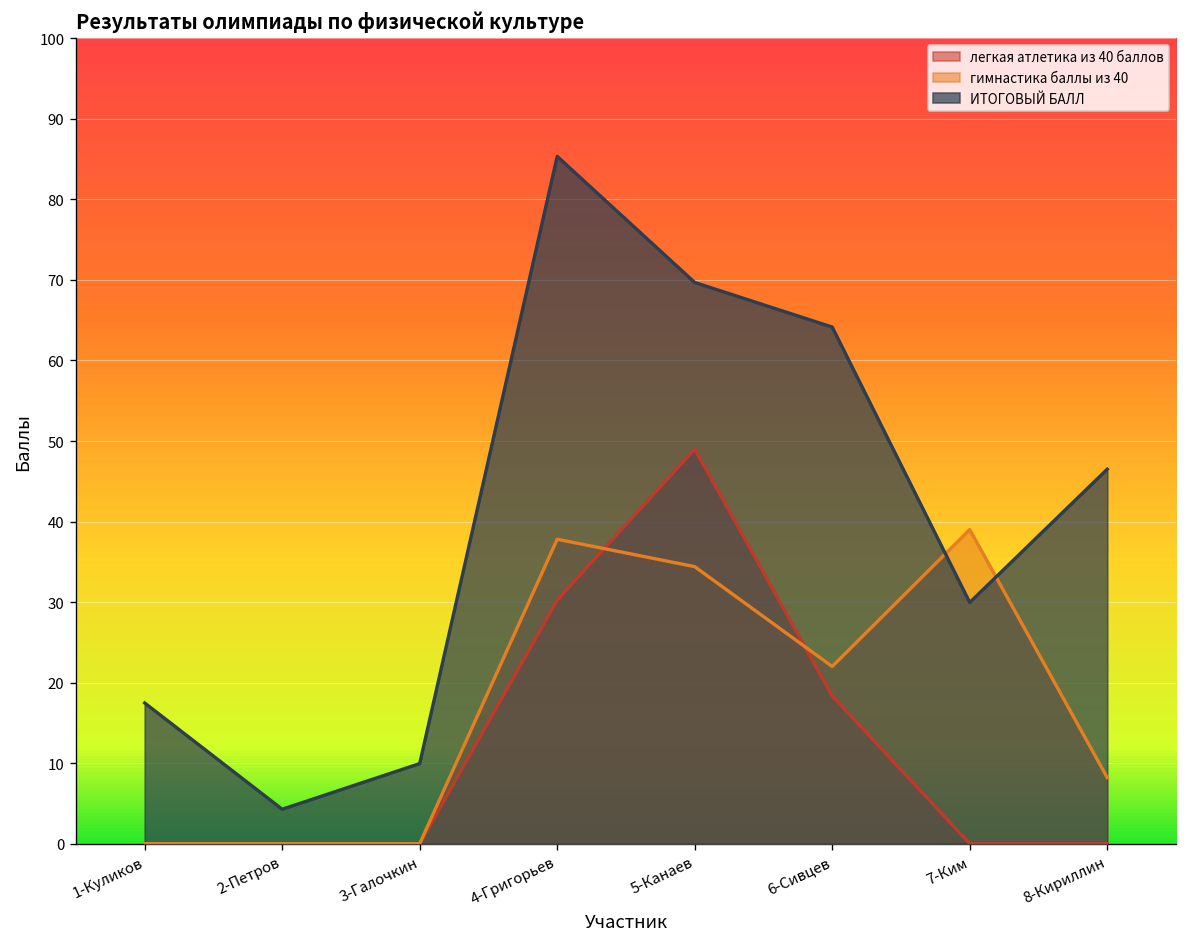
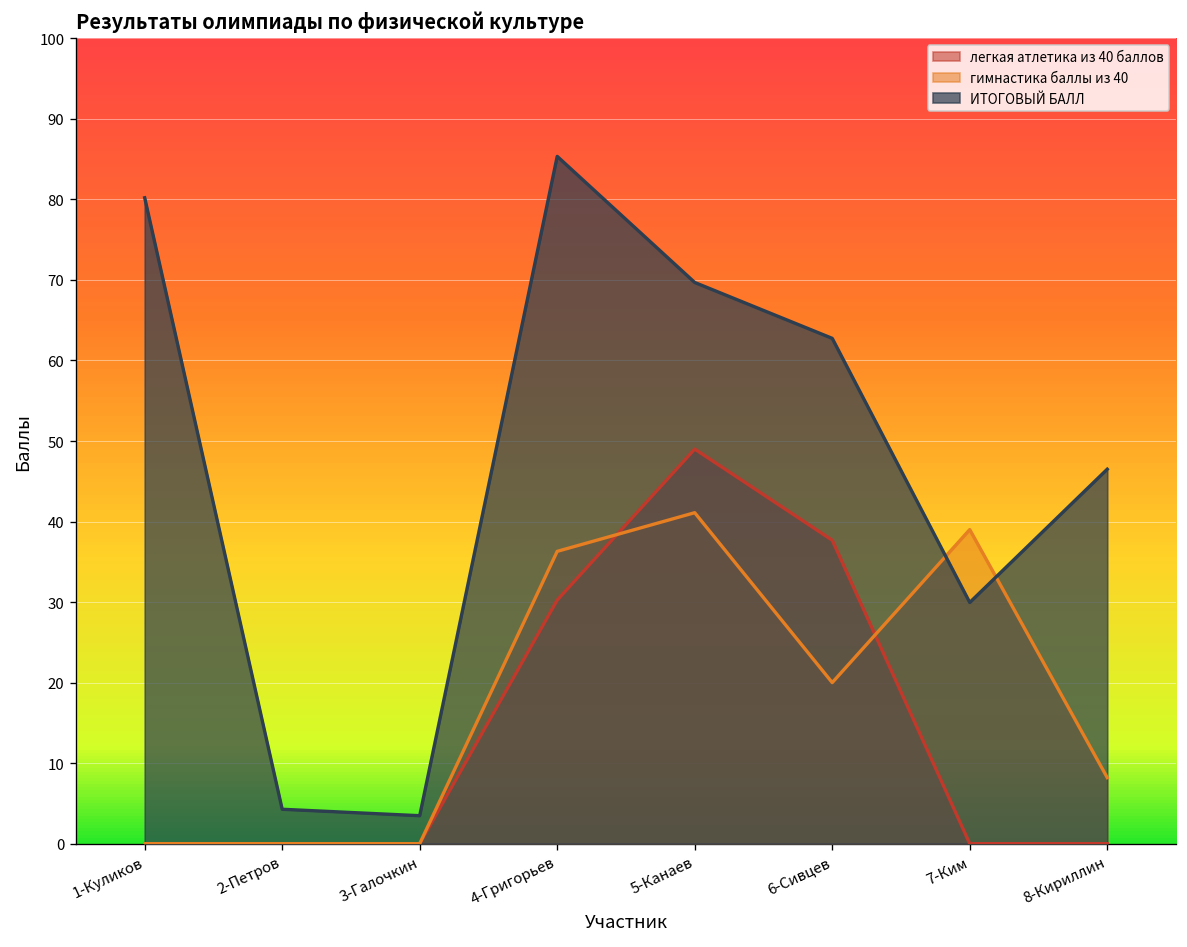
ИТОГОВЫЙ БАЛЛ, 1-Куликов: 17 -> 80
ИТОГОВЫЙ БАЛЛ, 3-Галочкин: 10 -> 3
гимнастика баллы из 40, 4-Григорьев: 38 -> 36
гимнастика баллы из 40, 5-Канаев: 34 -> 41
легкая атлетика из 40 баллов, 6-Сивцев: 18 -> 38
гимнастика баллы из 40, 6-Сивцев: 22 -> 20
ИТОГОВЫЙ БАЛЛ, 6-Сивцев: 64 -> 63
